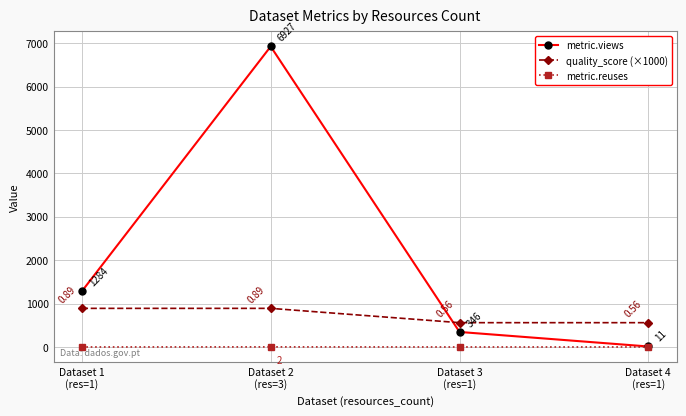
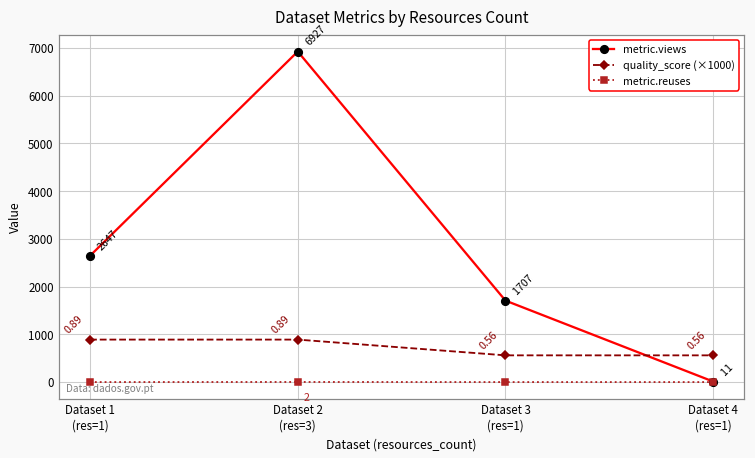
metric.views, Dataset 1 (res=1): 1284 -> 2647
metric.views, Dataset 3 (res=1): 346 -> 1707
